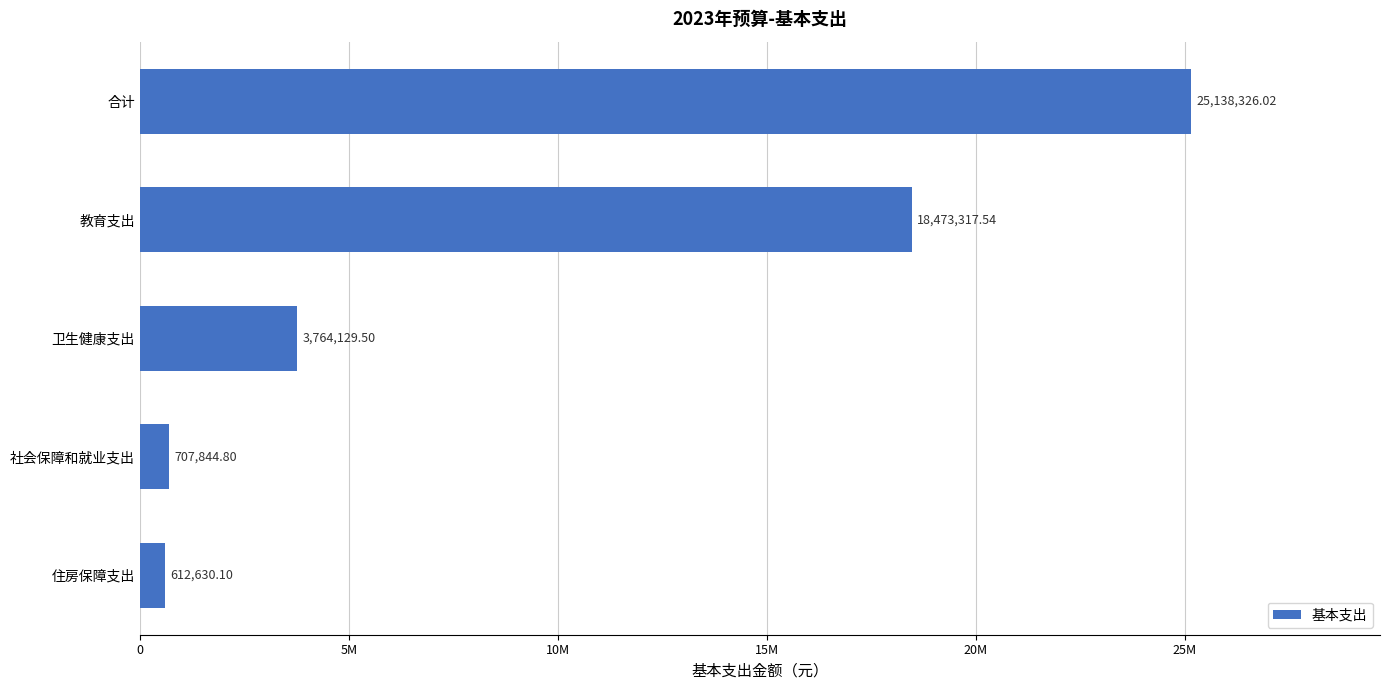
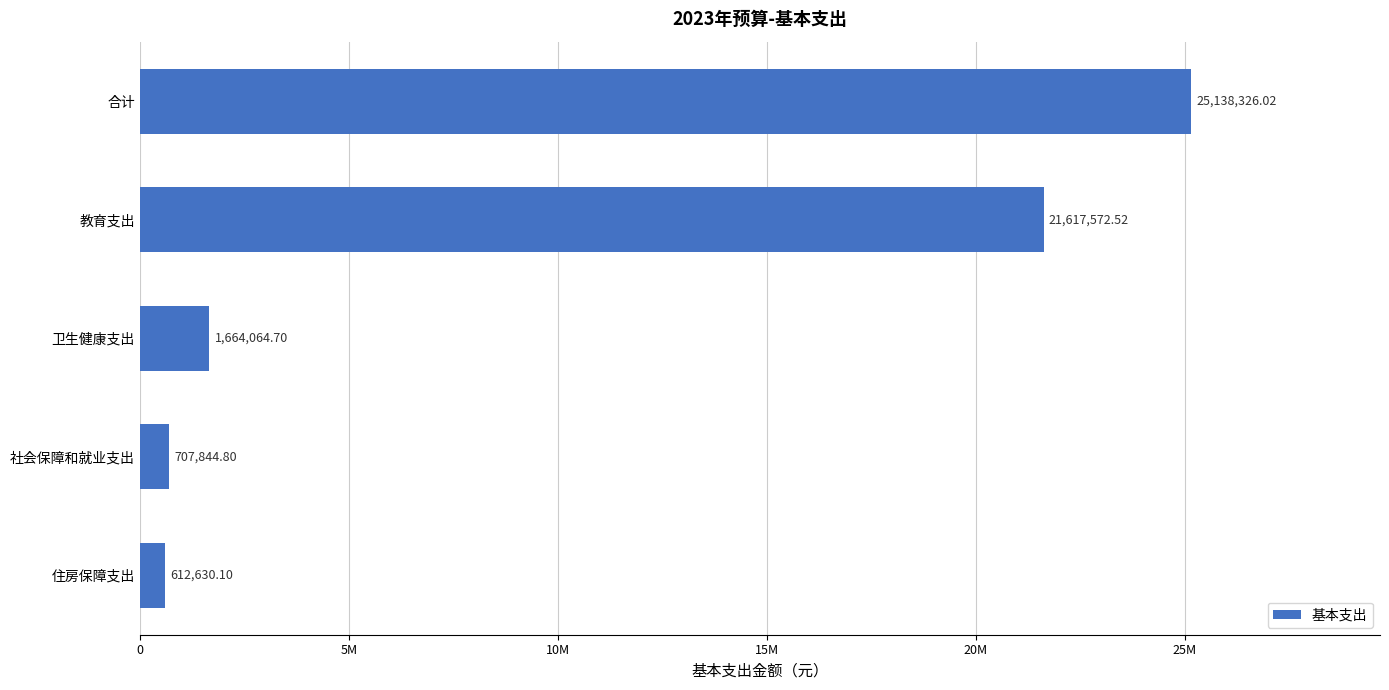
教育支出: 18,473,317.54 -> 21,617,572.52
卫生健康支出: 3,764,129.50 -> 1,664,064.70
